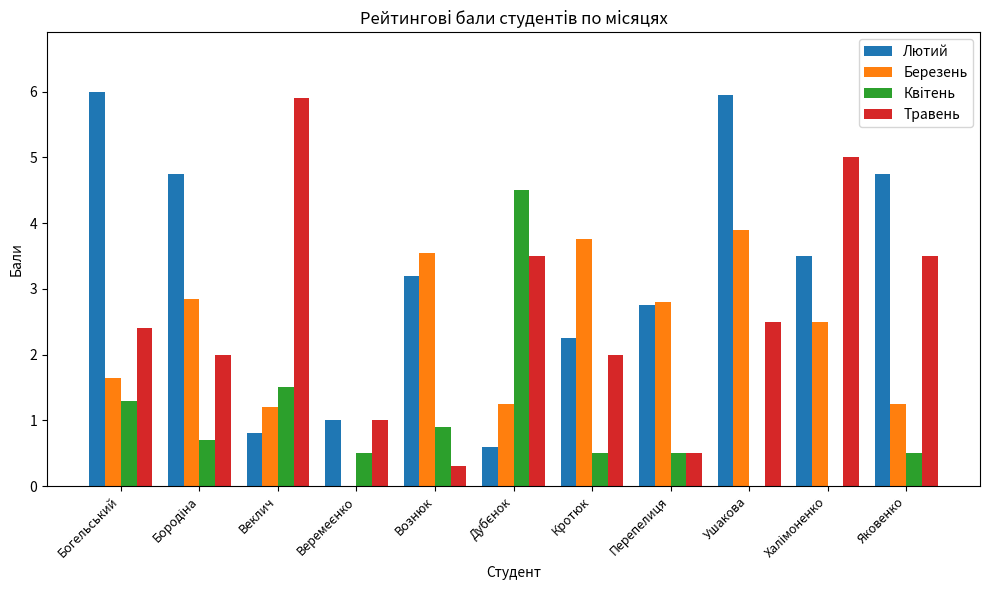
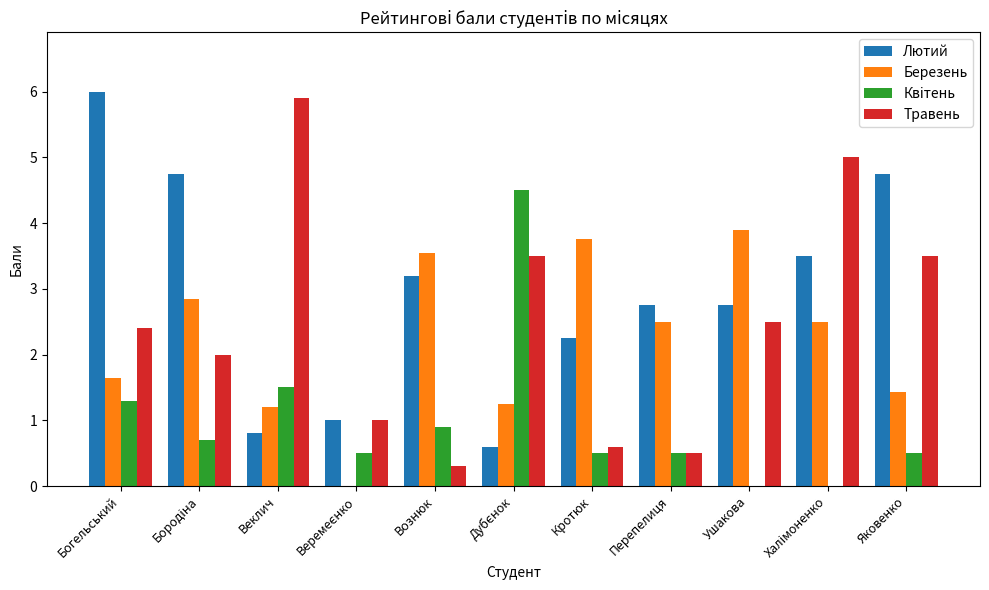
Травень, Кротюк: 2.0 -> 0.6
Березень, Перепелиця: 2.8 -> 2.5
Лютий, Ушакова: 5.9 -> 2.8
Березень, Яковенко: 1.3 -> 1.4
